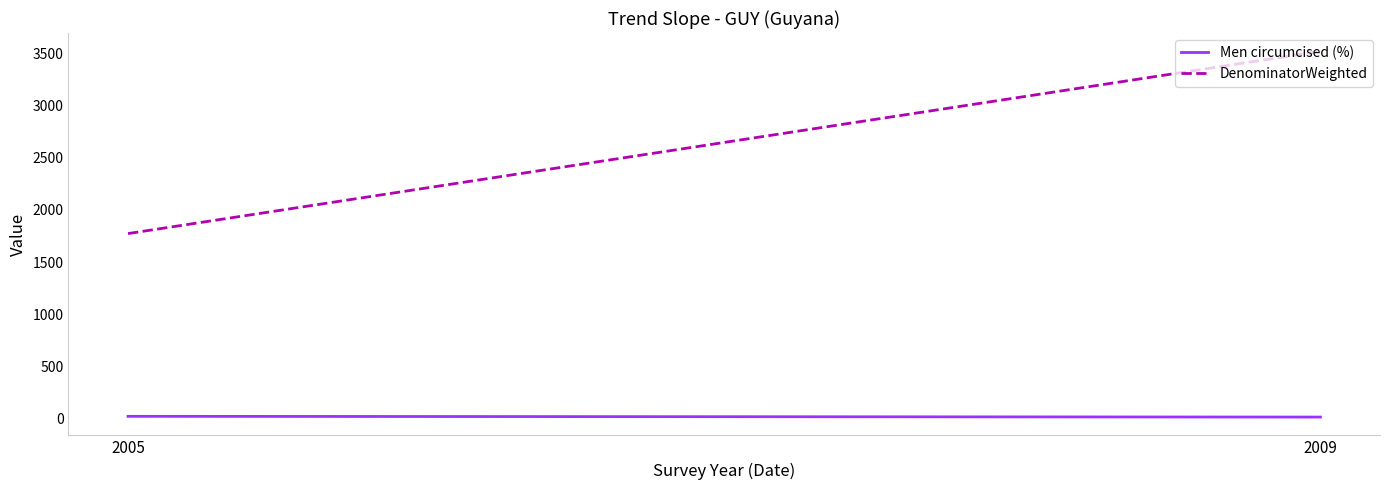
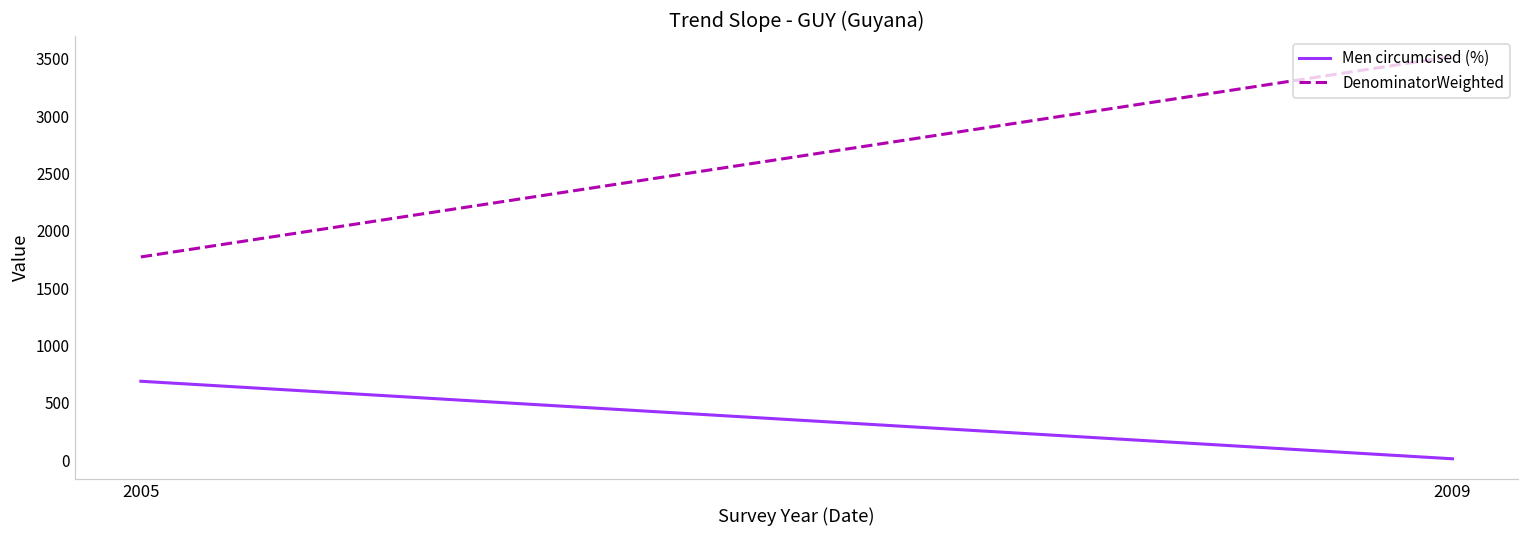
Men circumcised (%), 2005: 20 -> 690
